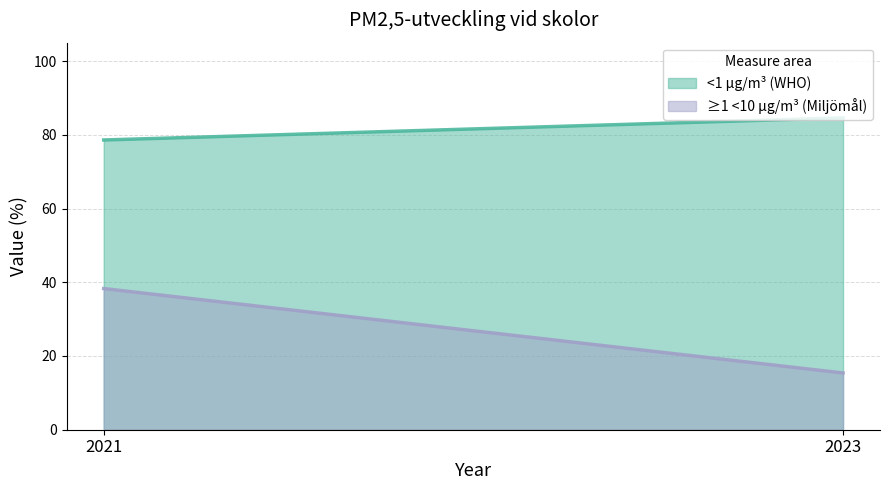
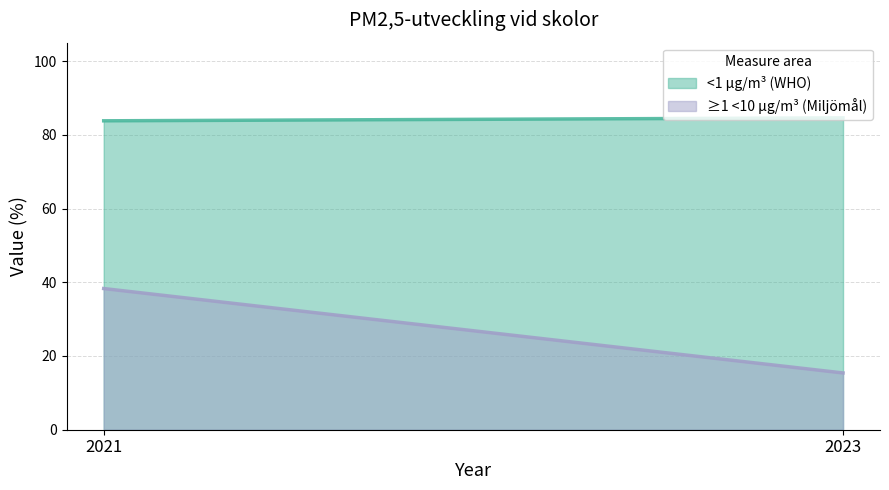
<1 µg/m³ (WHO), 2021: 79 -> 84
